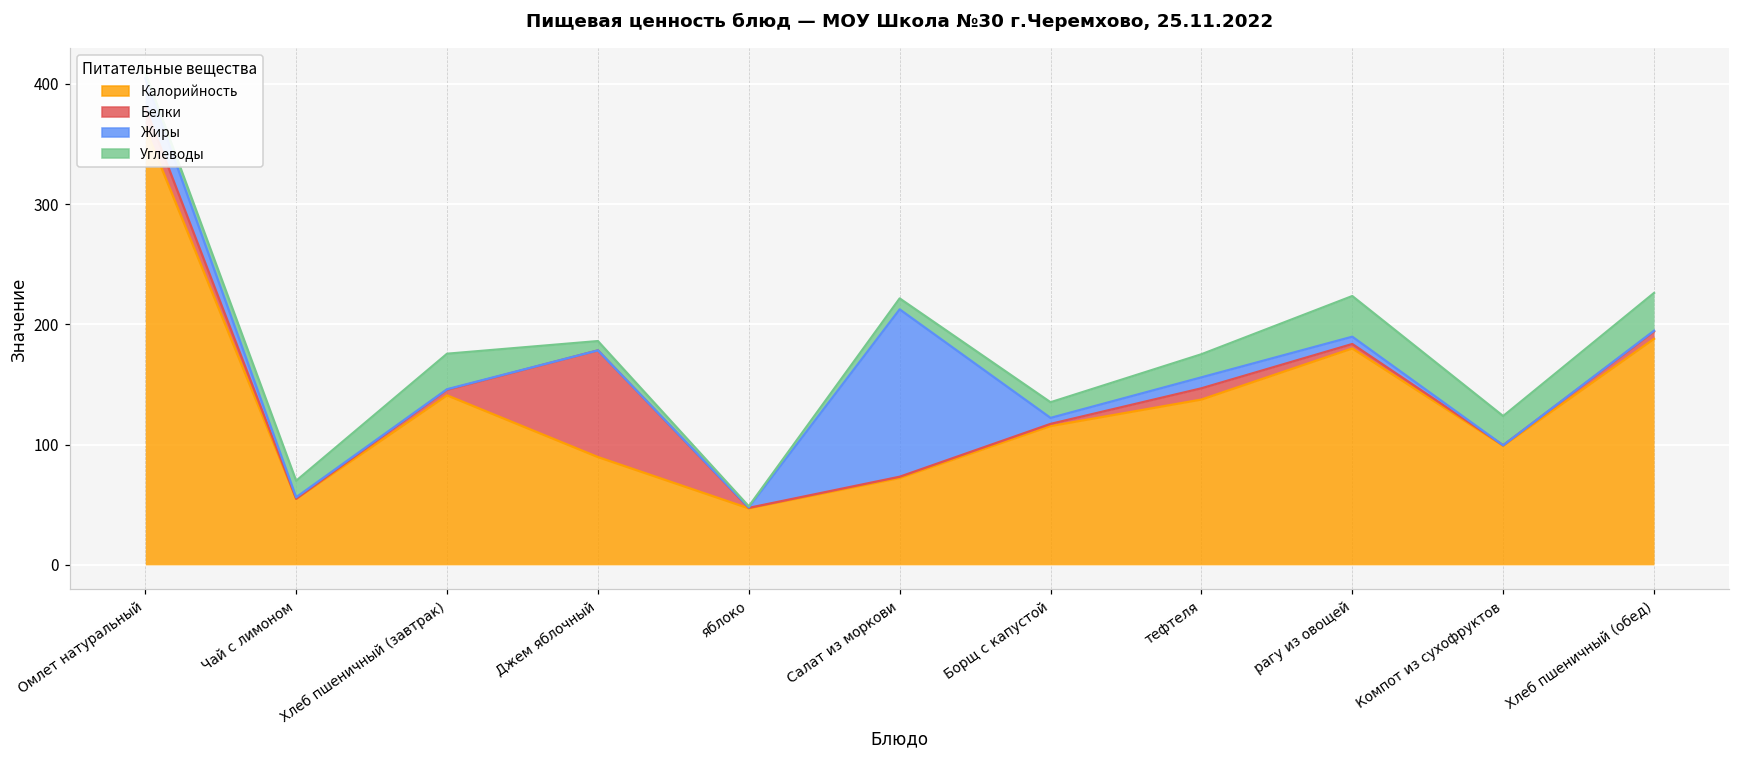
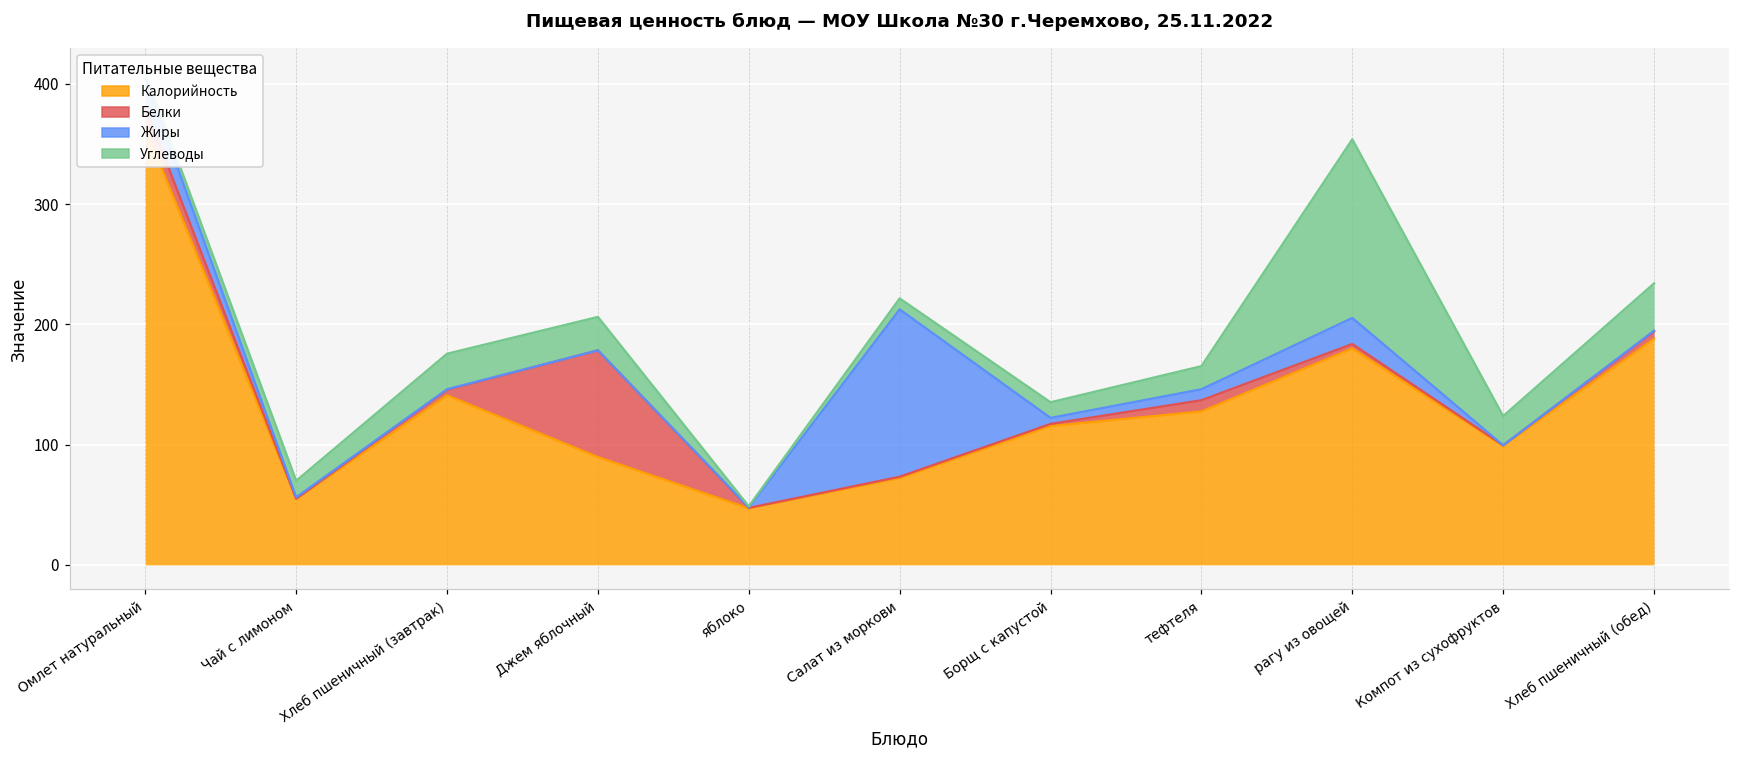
Углеводы, Джем яблочный: 8 -> 28
Калорийность, тефтеля: 138 -> 128
Жиры, рагу из овощей: 6 -> 22
Углеводы, рагу из овощей: 34 -> 149
Углеводы, Хлеб пшеничный (обед): 31 -> 39
